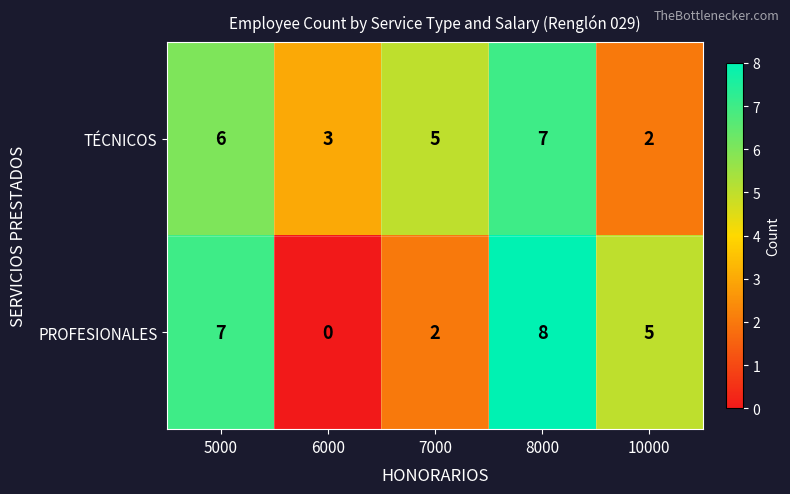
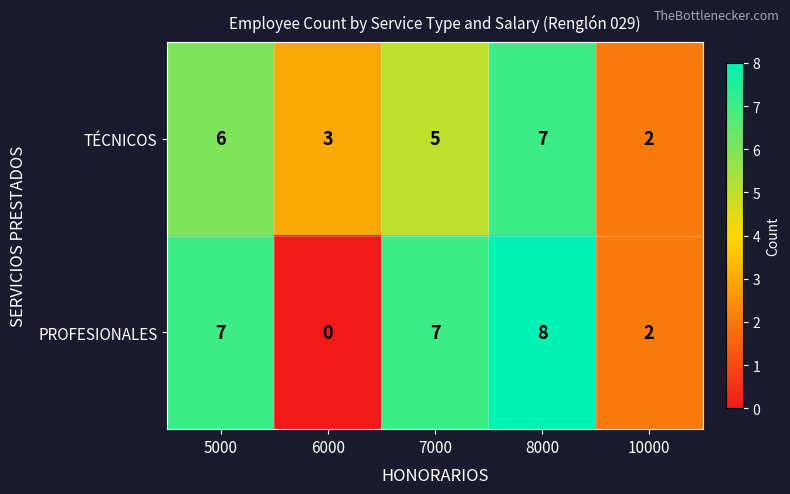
PROFESIONALES, 7000: 2 -> 7
PROFESIONALES, 10000: 5 -> 2
